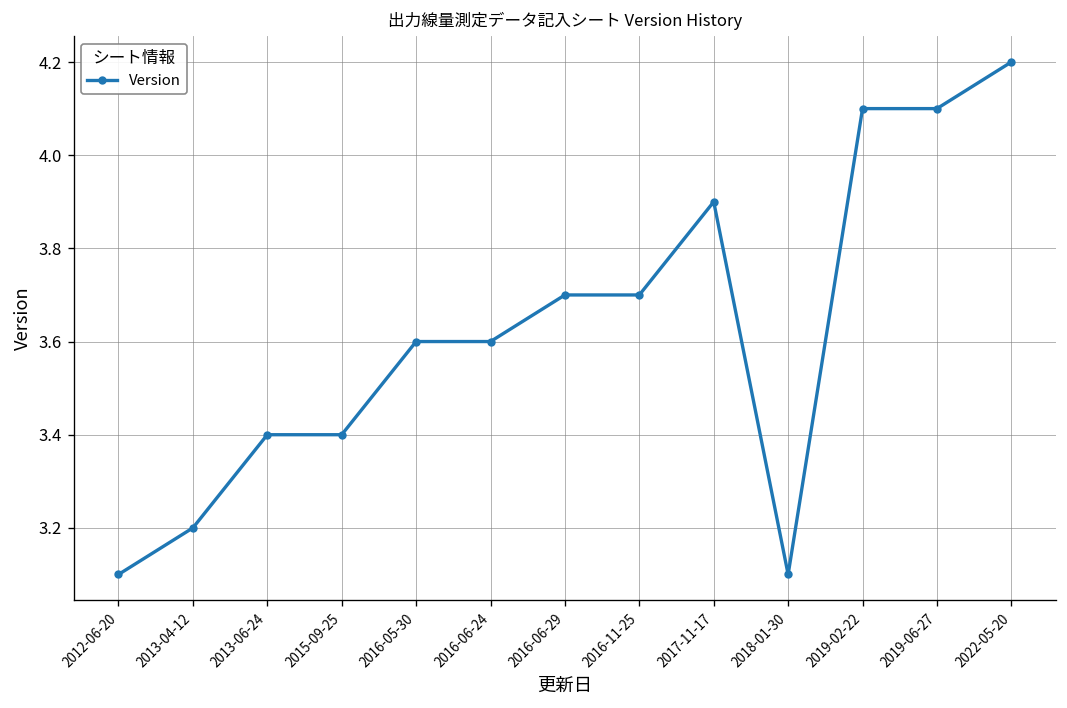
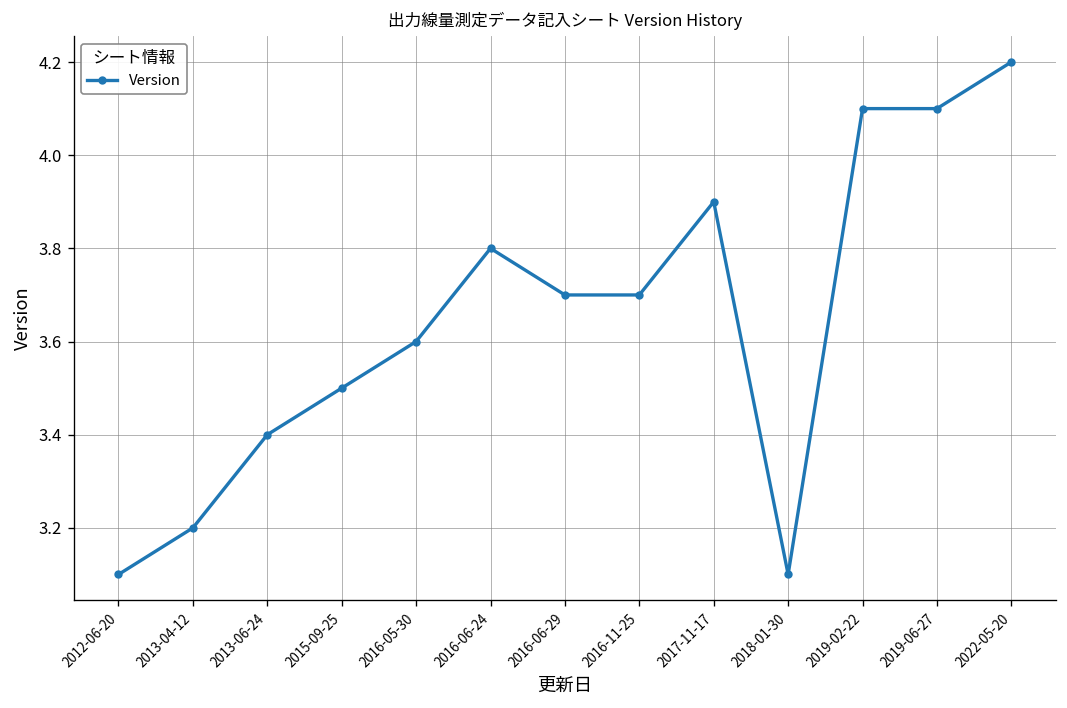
2015-09-25: 3.4 -> 3.5
2016-06-24: 3.6 -> 3.8
